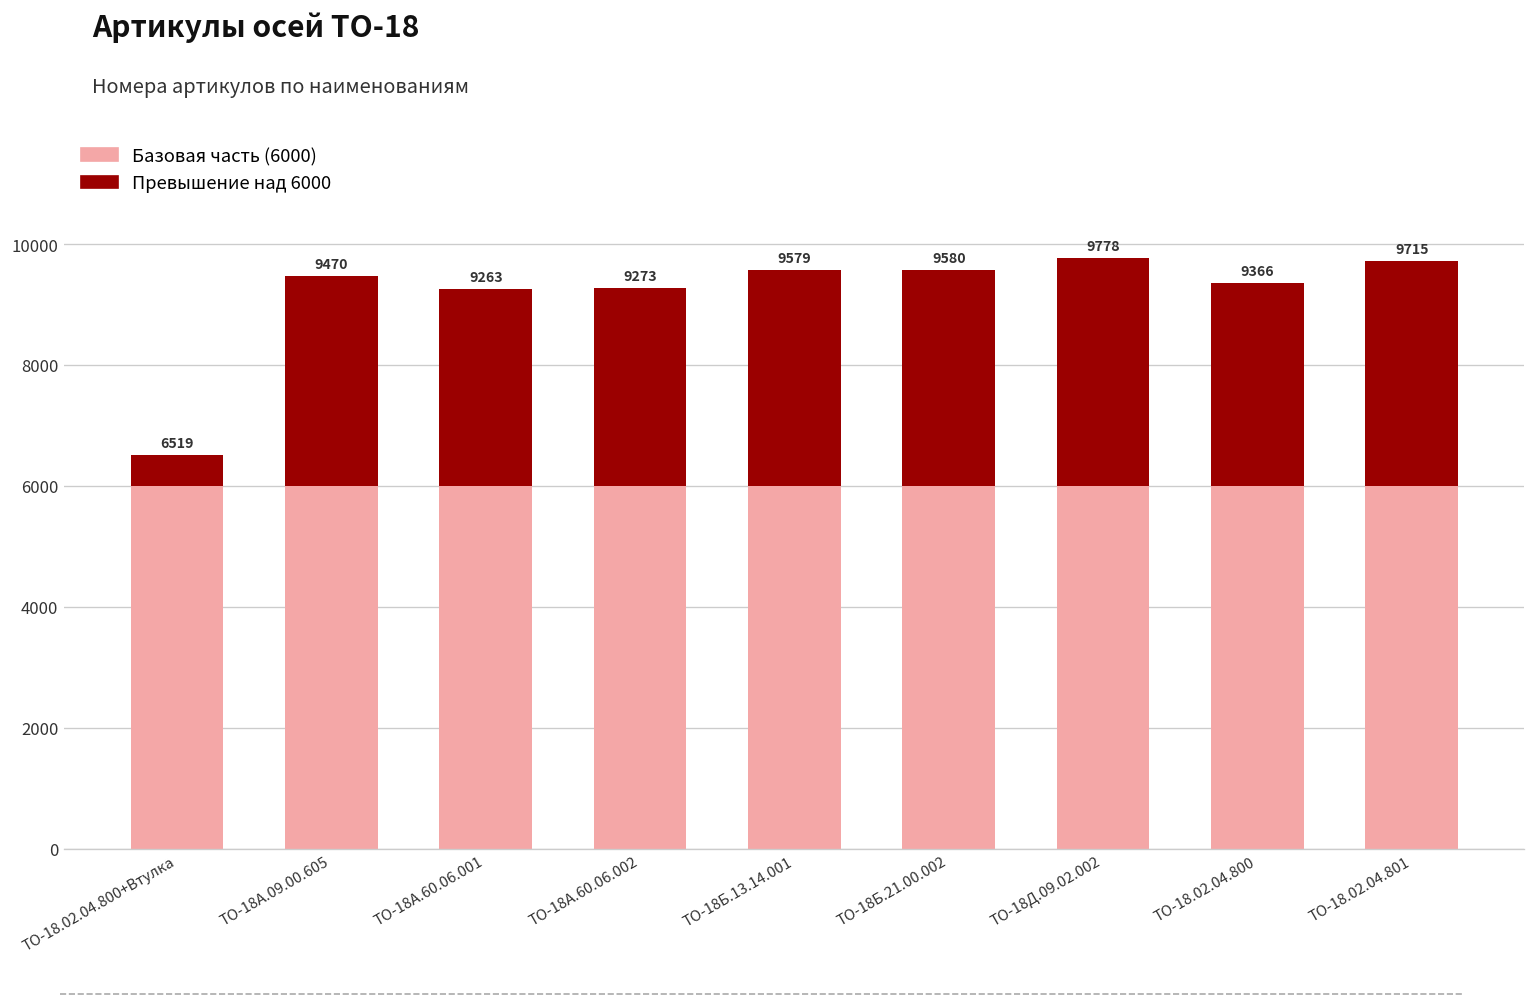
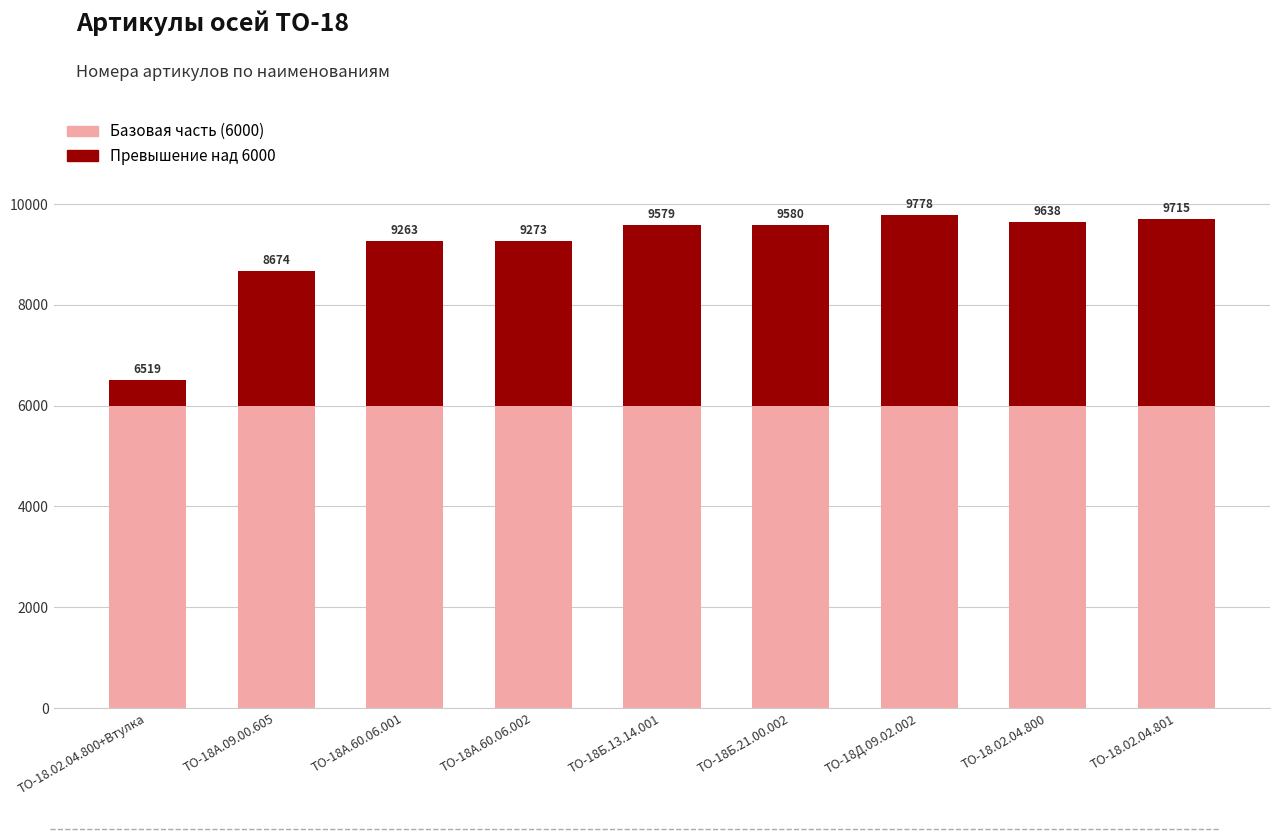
Превышение над 6000, ТО-18А.09.00.605: 9470 -> 8674
Превышение над 6000, ТО-18.02.04.800: 9366 -> 9638
